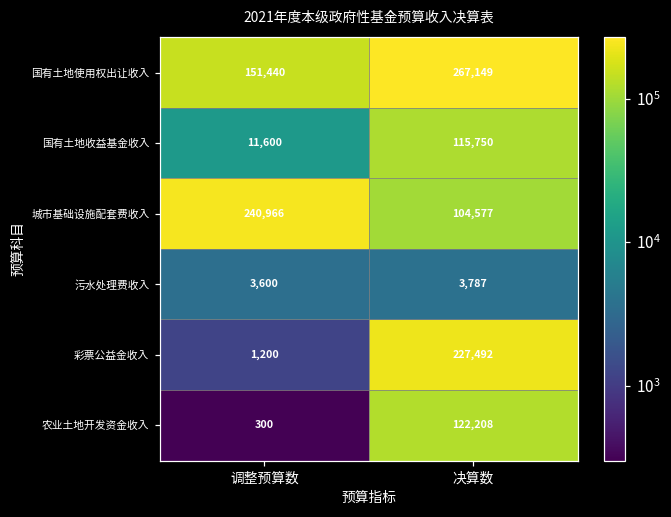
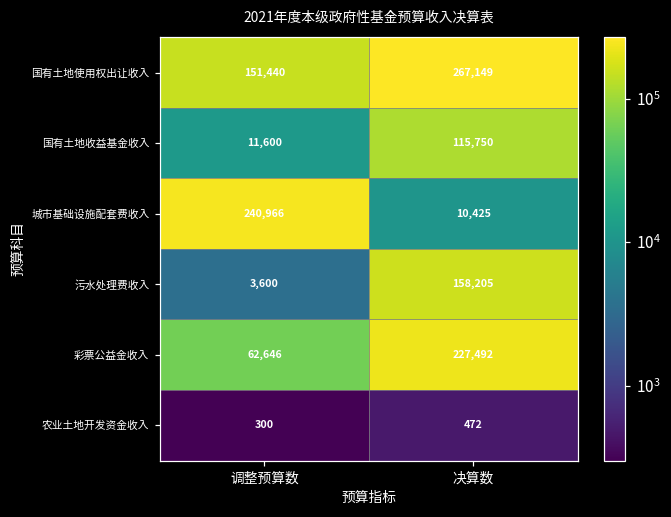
城市基础设施配套费收入, 决算数: 104,577 -> 10,425
污水处理费收入, 决算数: 3,787 -> 158,205
彩票公益金收入, 调整预算数: 1,200 -> 62,646
农业土地开发资金收入, 决算数: 122,208 -> 472
